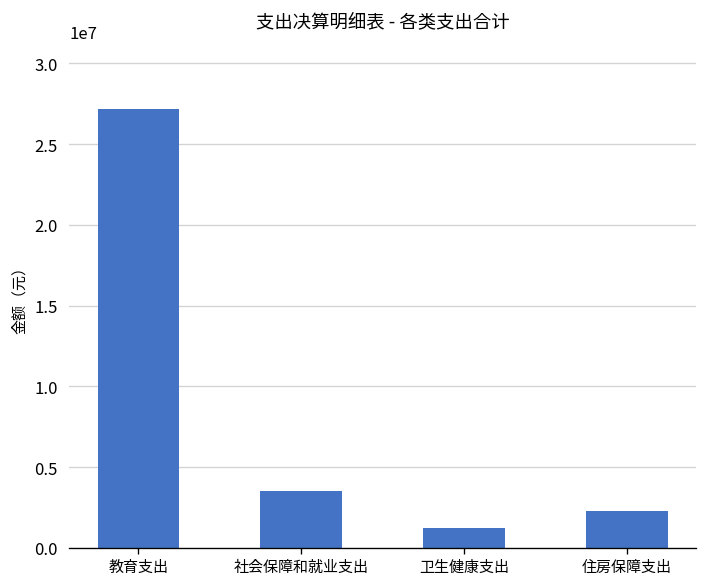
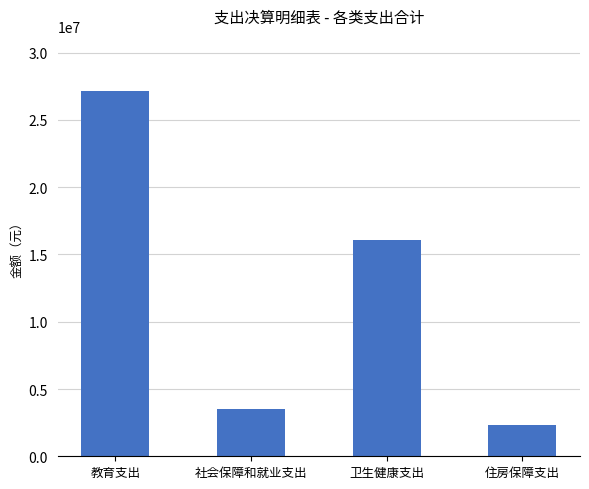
卫生健康支出: 1200000 -> 16100000
